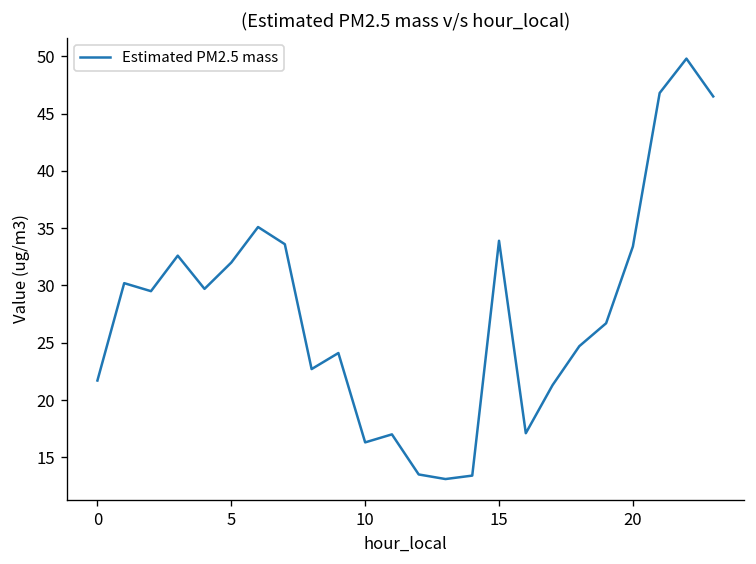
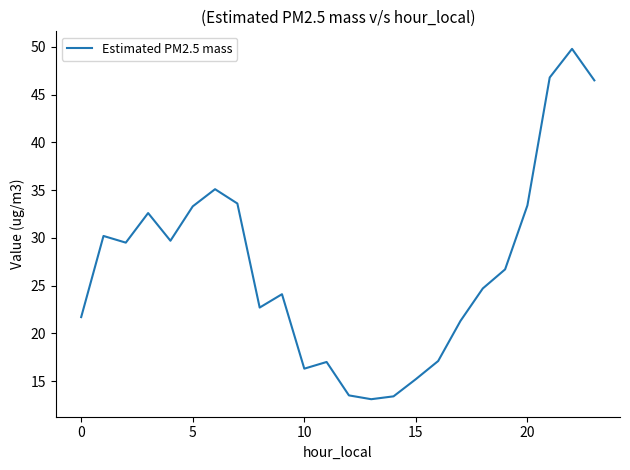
5: 32 -> 33
15: 34 -> 15
